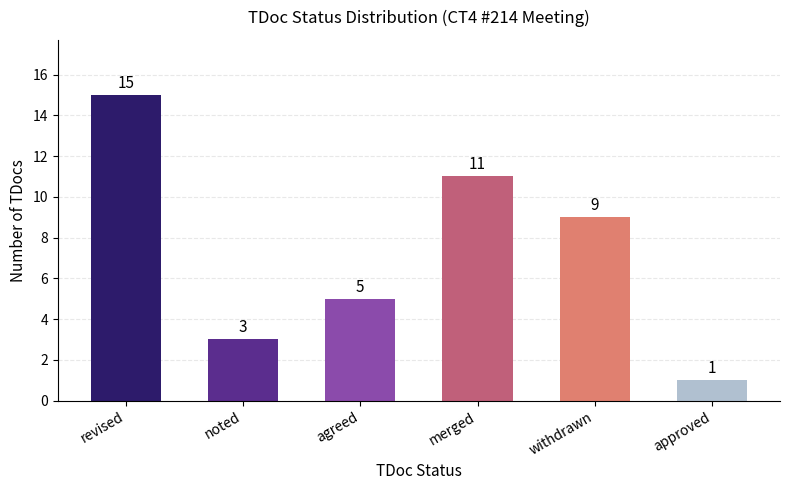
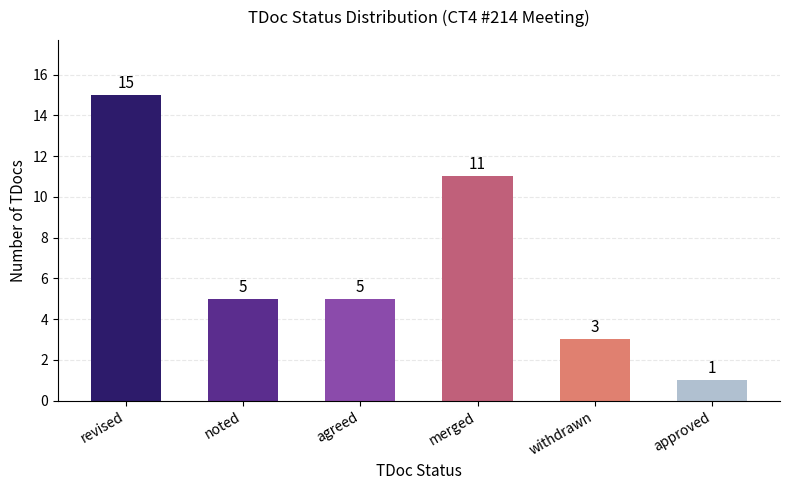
noted: 3 -> 5
withdrawn: 9 -> 3
